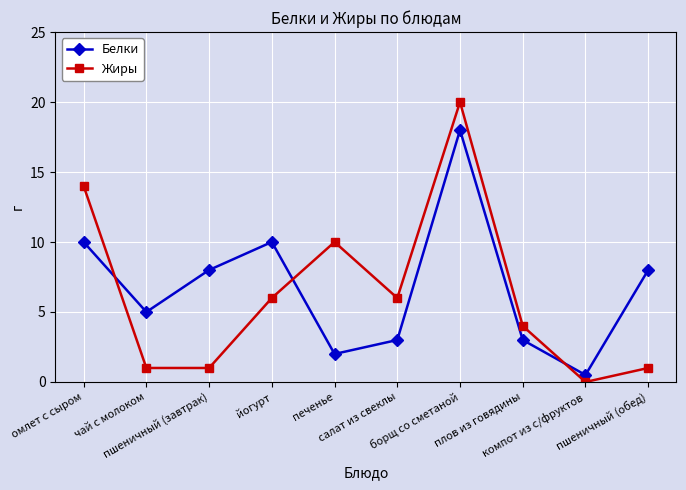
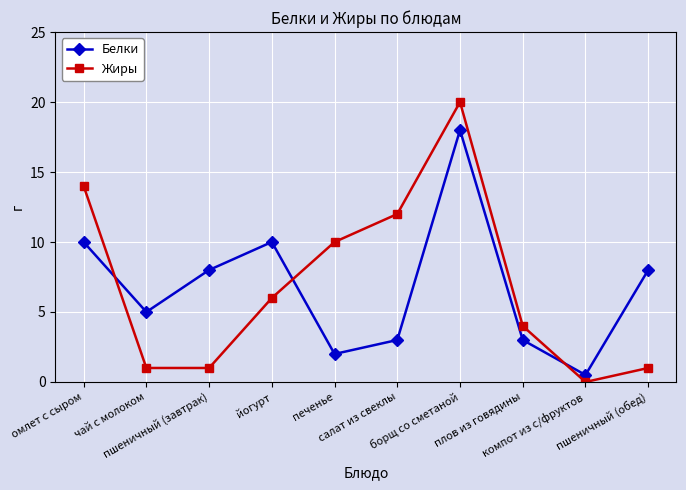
Жиры, салат из свеклы: 6 -> 12
